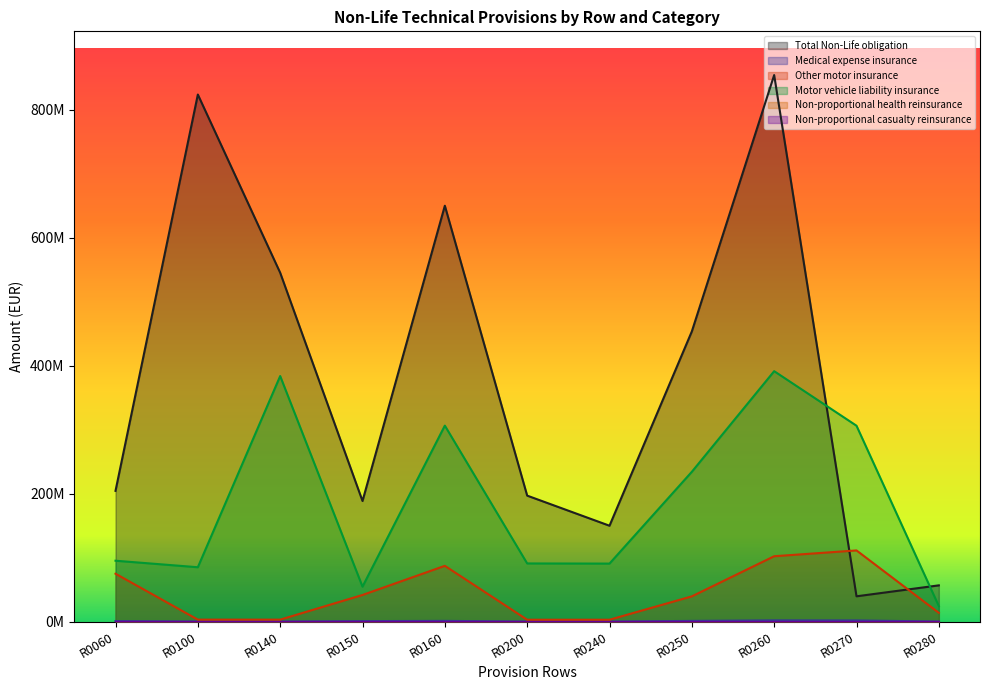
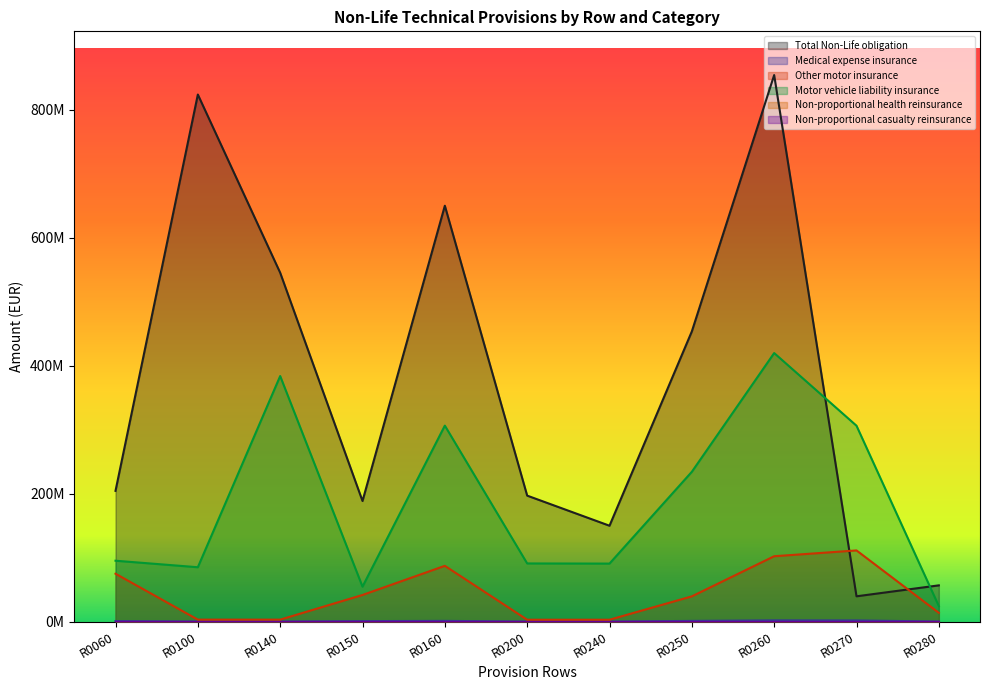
Motor vehicle liability insurance, R0260: 390000000 -> 420000000
